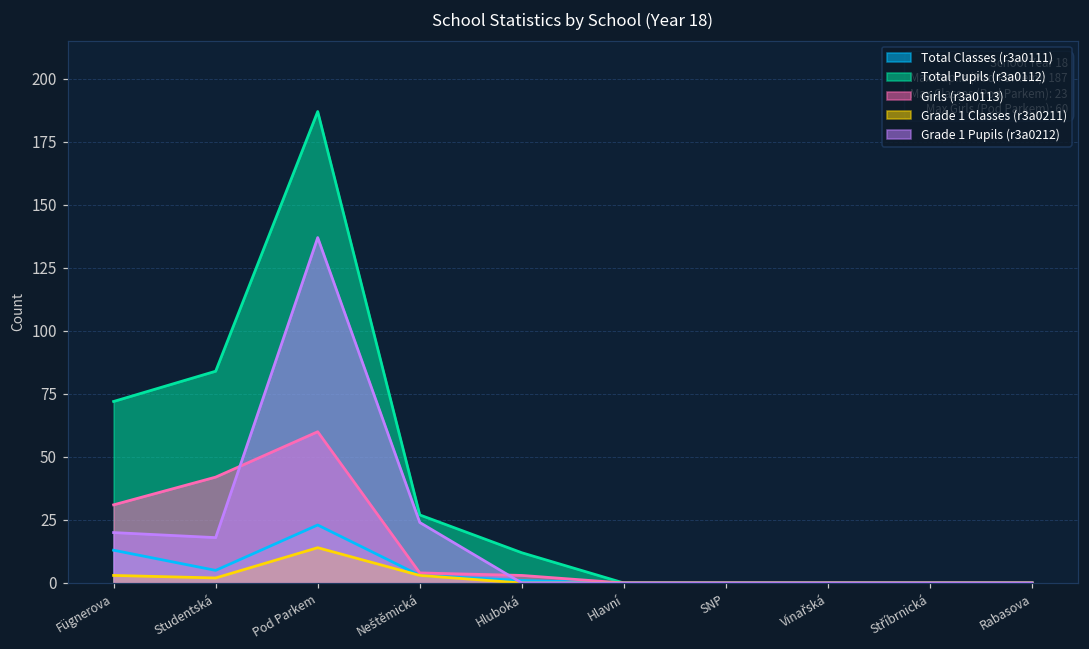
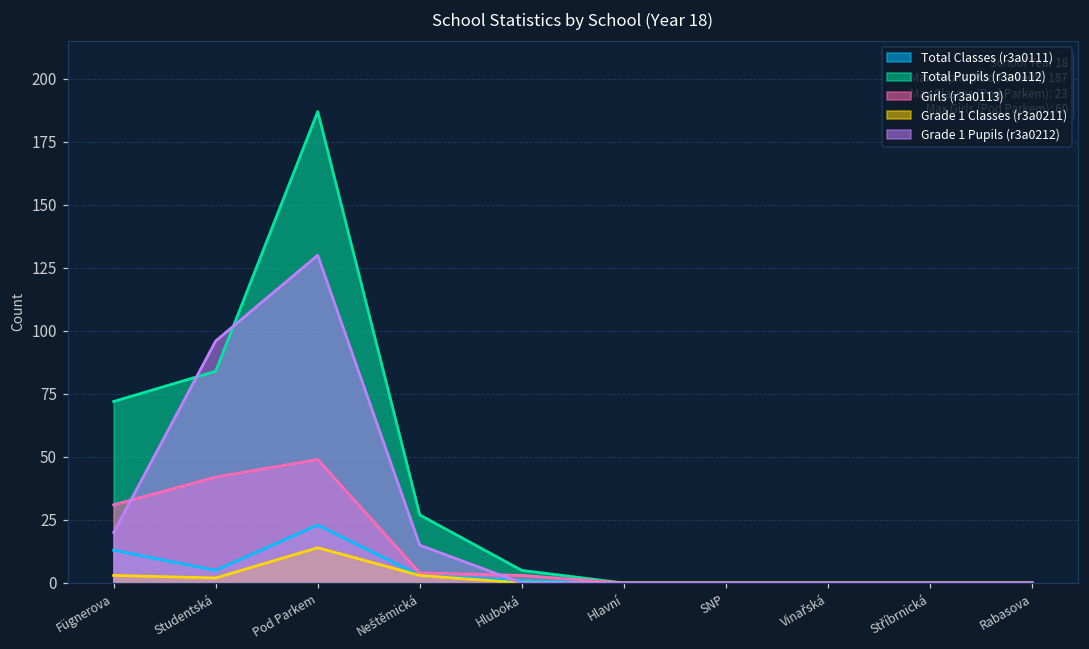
Grade 1 Pupils (r3a0212), Studentská: 18 -> 96
Girls (r3a0113), Pod Parkem: 60 -> 49
Grade 1 Pupils (r3a0212), Pod Parkem: 137 -> 130
Grade 1 Pupils (r3a0212), Neštěmická: 24 -> 15
Total Pupils (r3a0112), Hluboká: 12 -> 5
